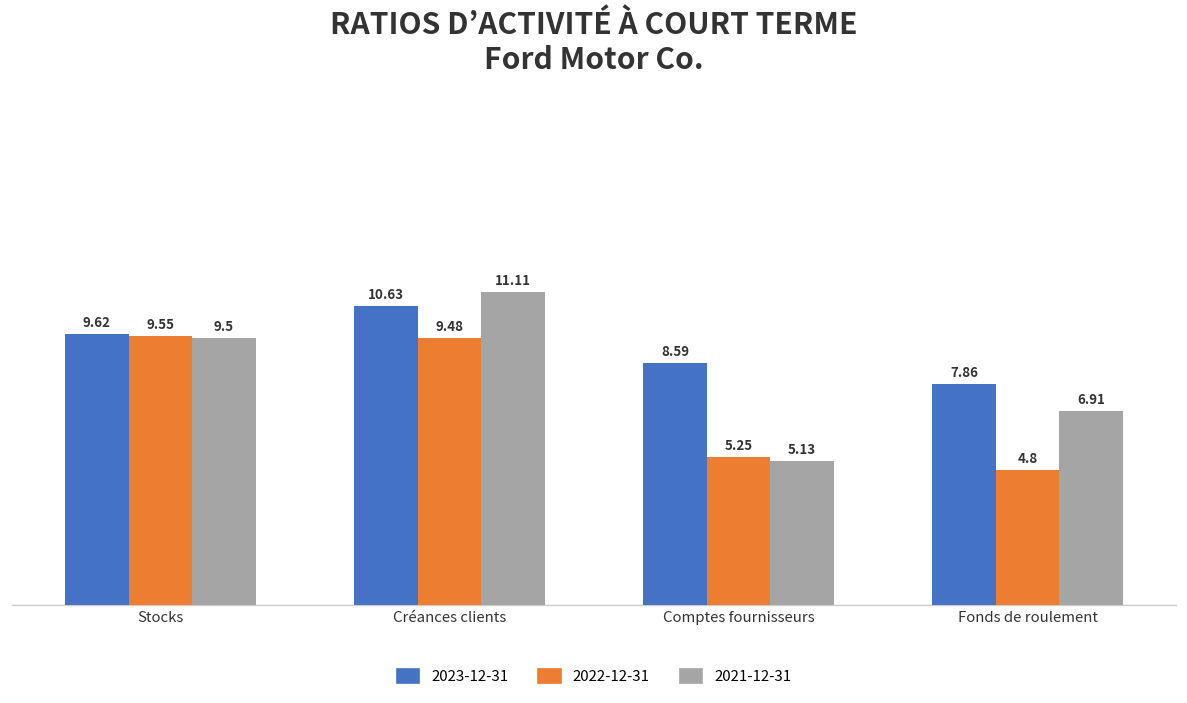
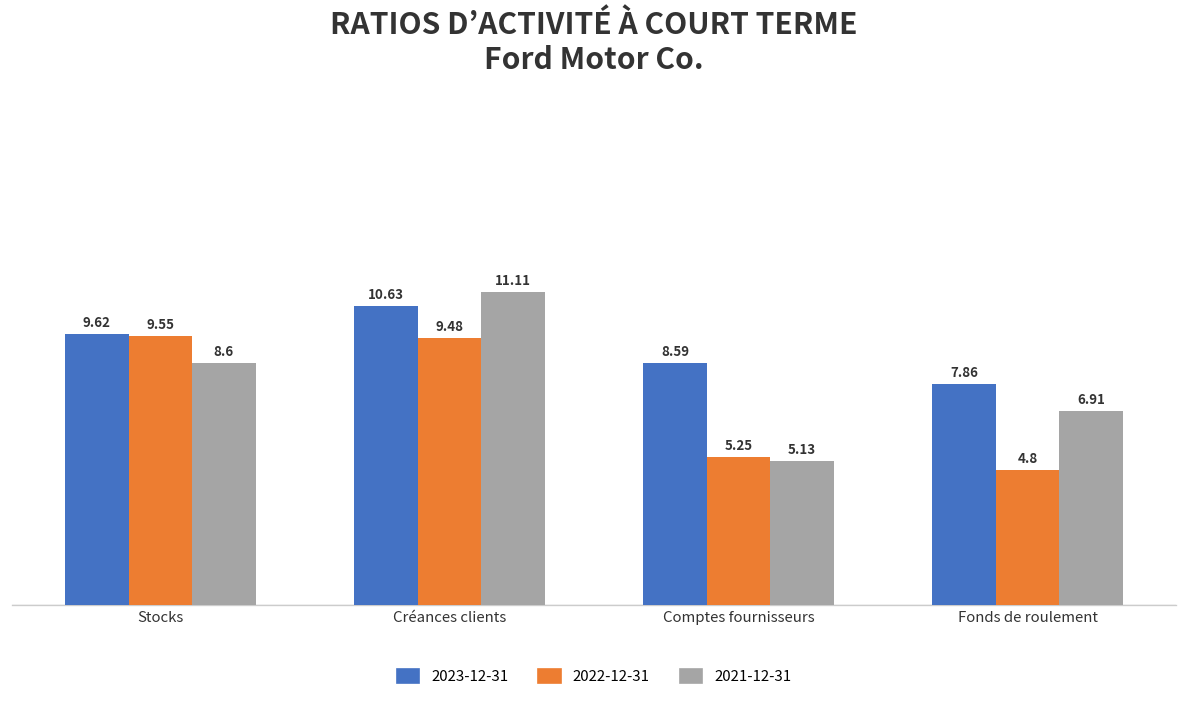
2021-12-31, Stocks: 9.5 -> 8.6
